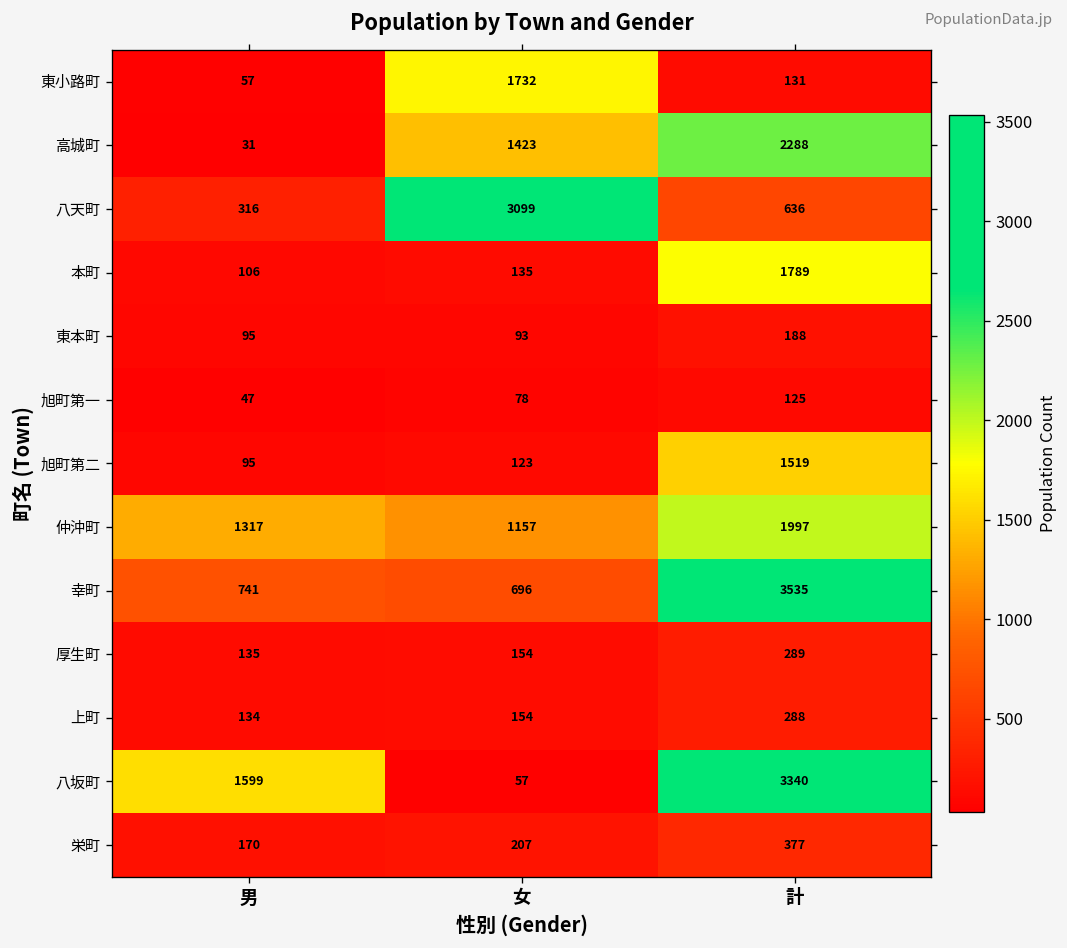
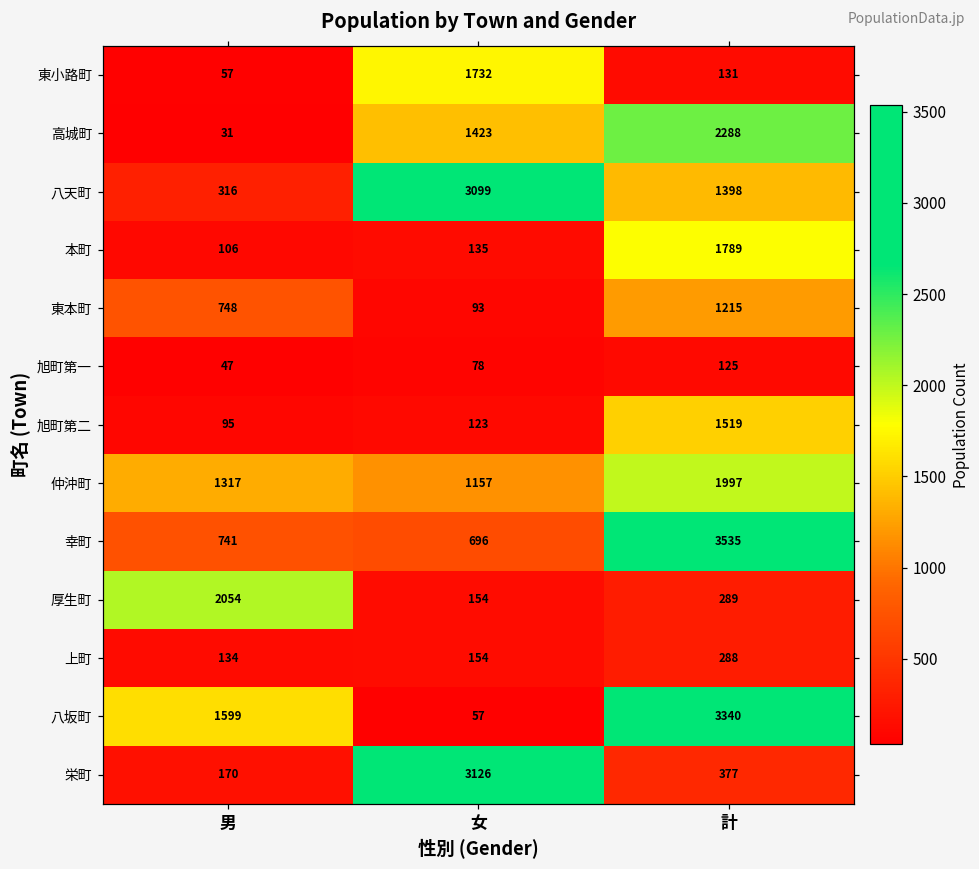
八天町, 計: 636 -> 1398
東本町, 男: 95 -> 748
東本町, 計: 188 -> 1215
厚生町, 男: 135 -> 2054
栄町, 女: 207 -> 3126
